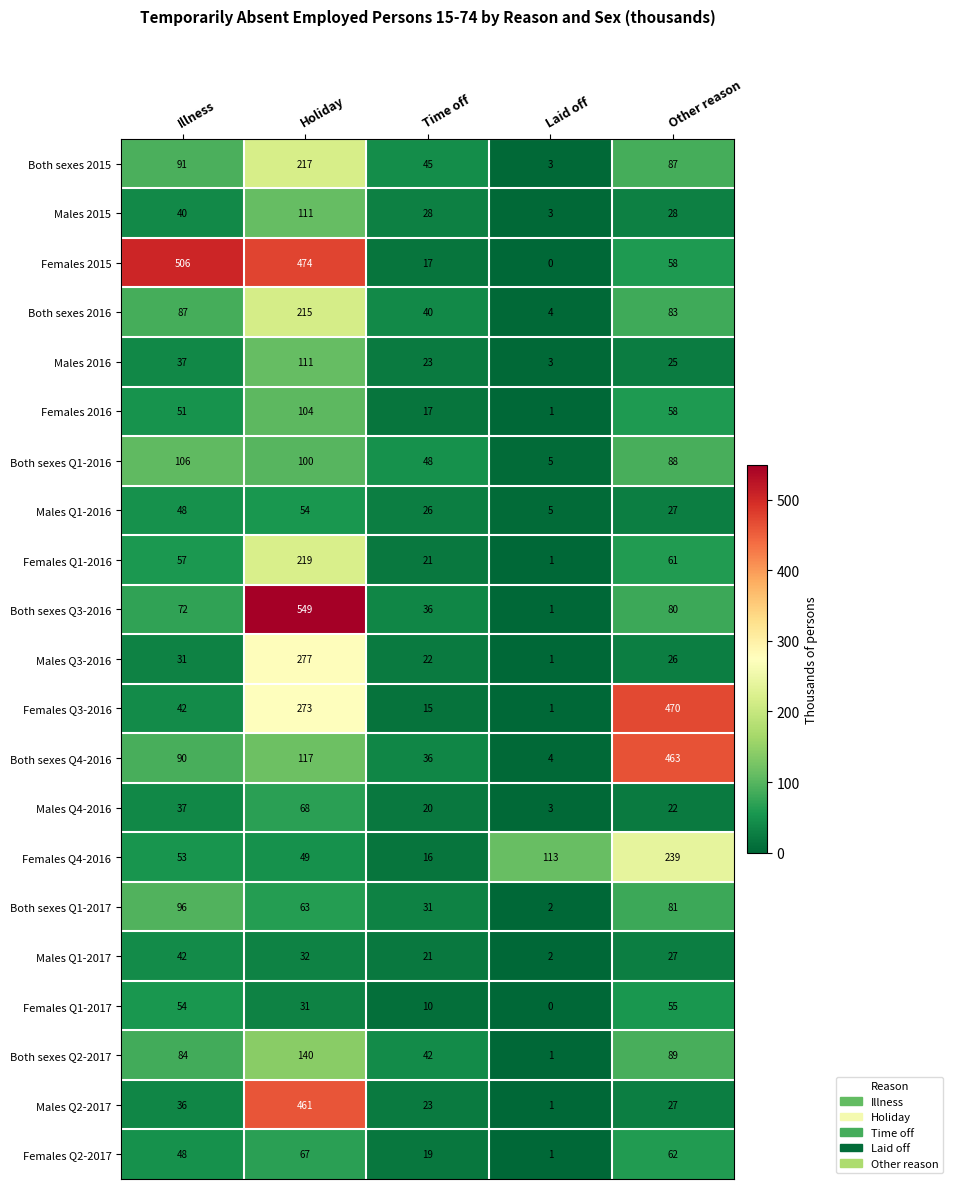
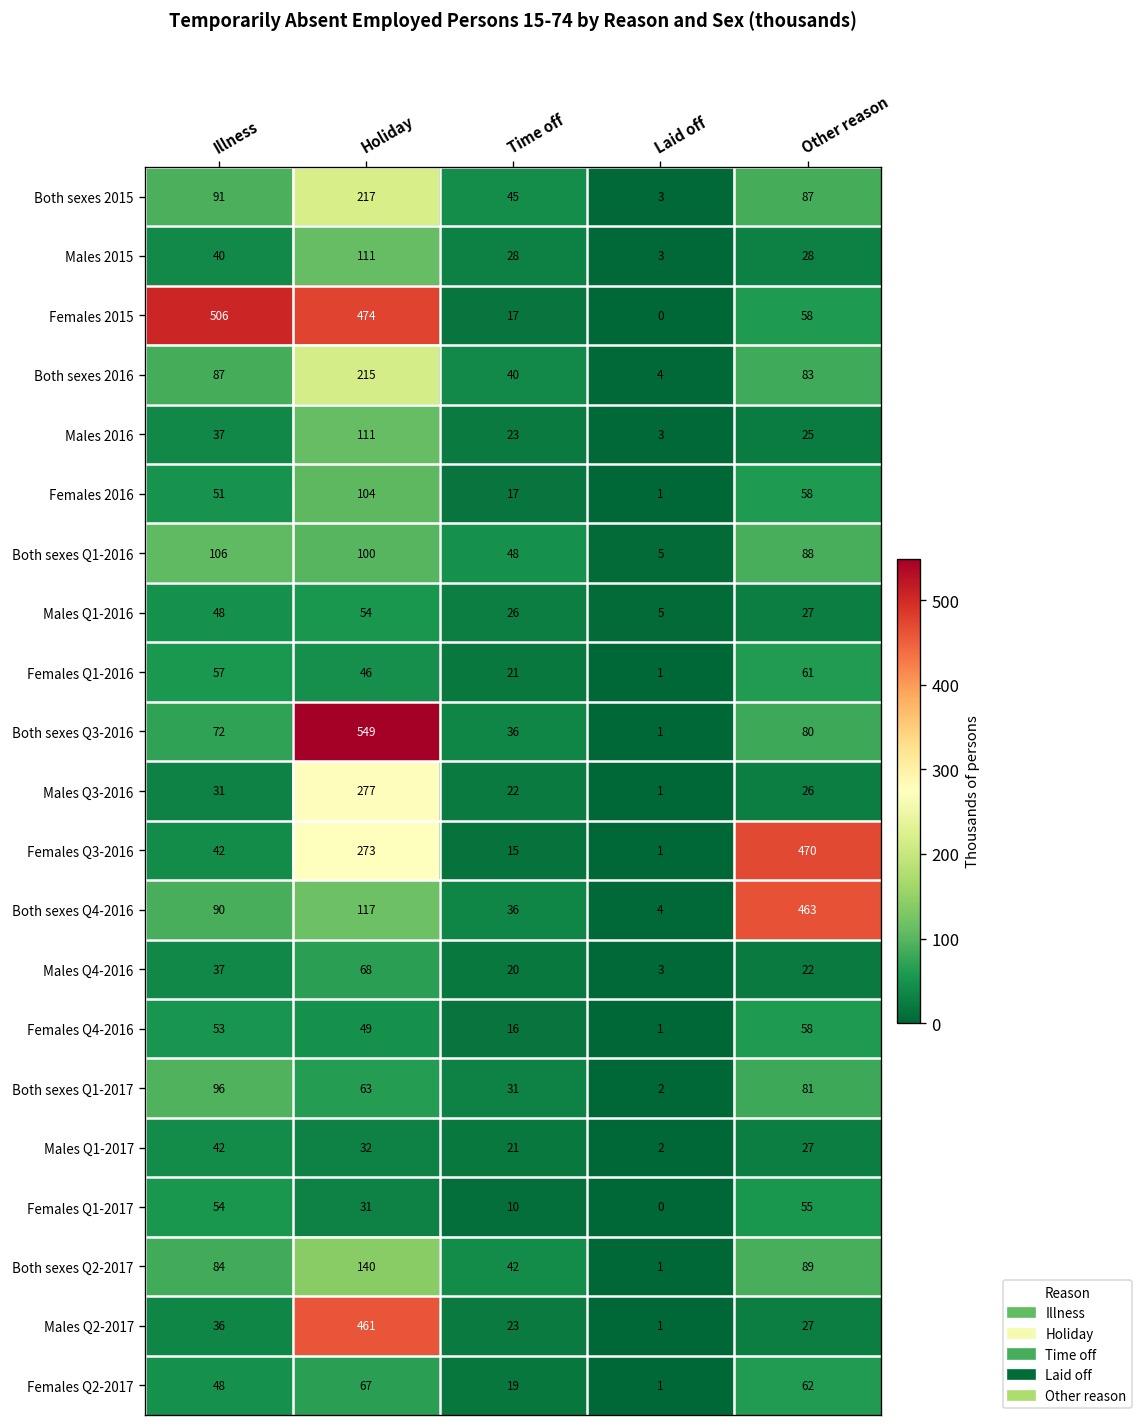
Females Q1-2016, Holiday: 219 -> 46
Females Q4-2016, Laid off: 113 -> 1
Females Q4-2016, Other reason: 239 -> 58
